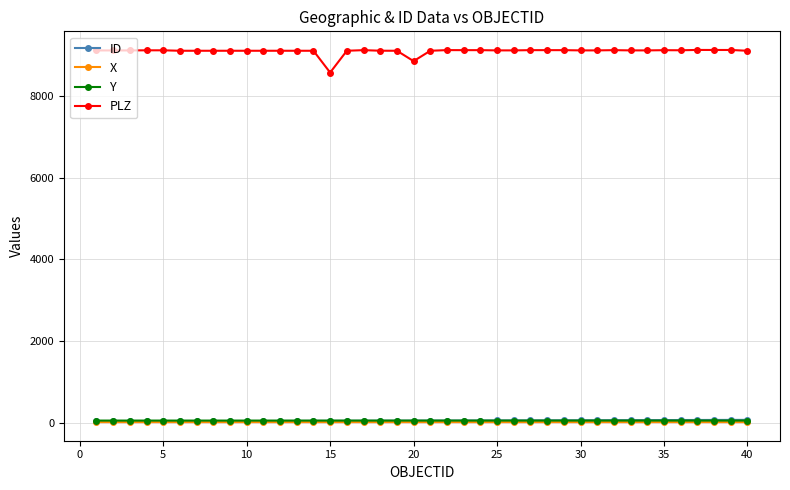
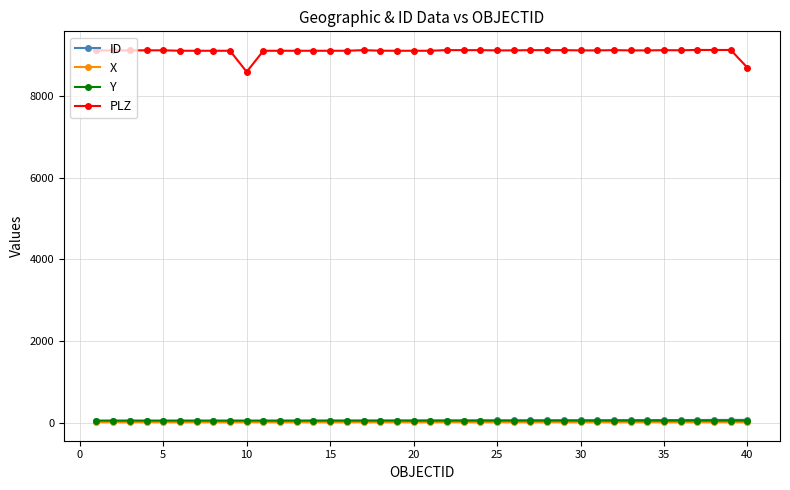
PLZ, 10: 9100 -> 8600
PLZ, 15: 8600 -> 9100
PLZ, 20: 8900 -> 9100
PLZ, 40: 9100 -> 8700
